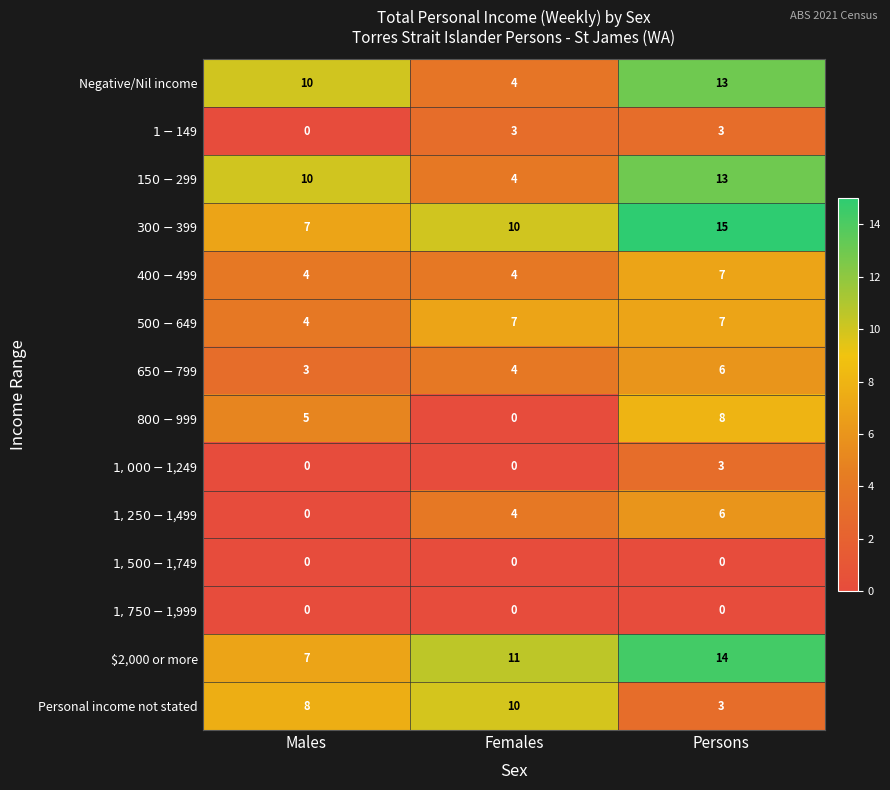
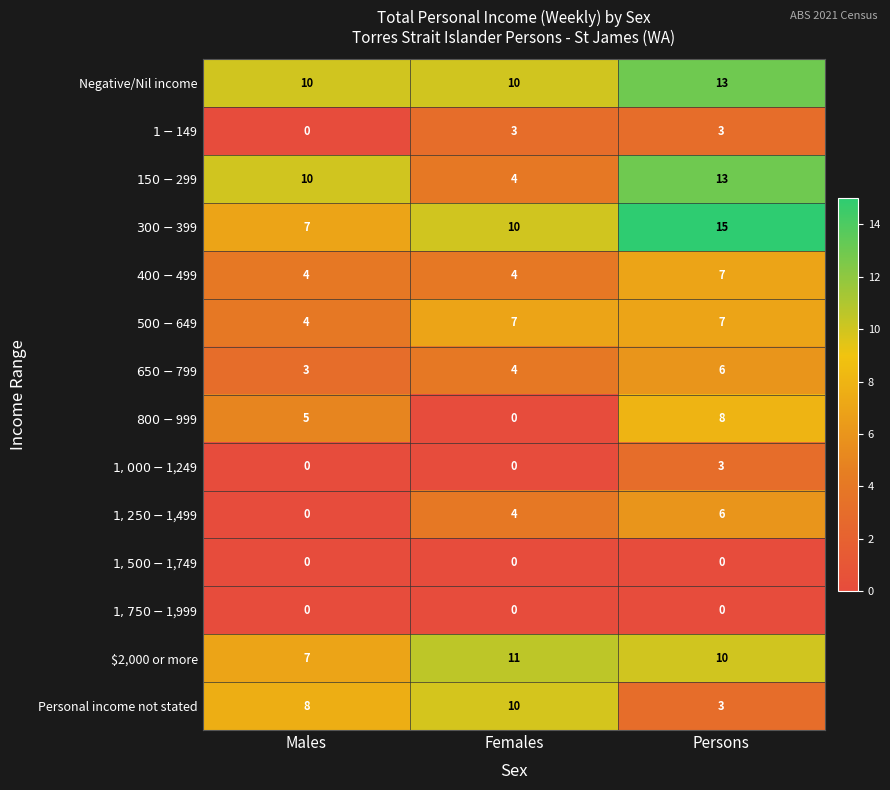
Negative/Nil income, Females: 4 -> 10
$2,000 or more, Persons: 14 -> 10
